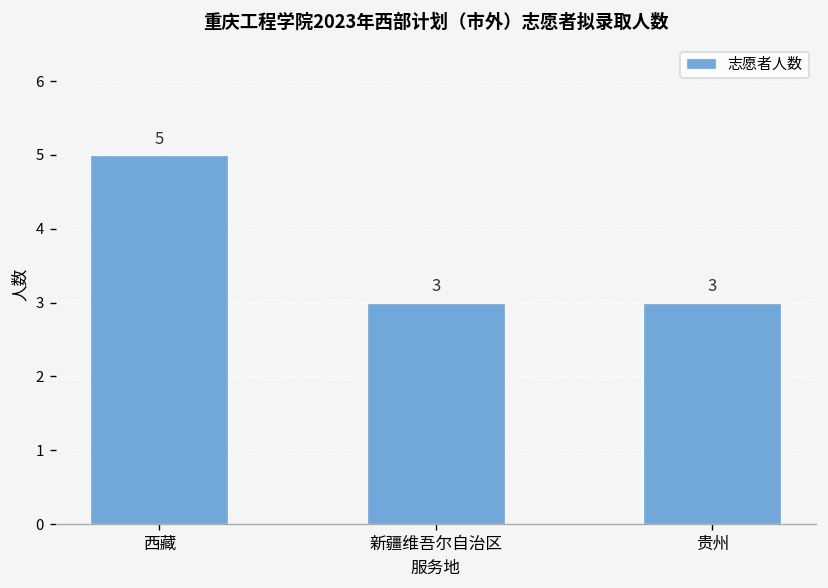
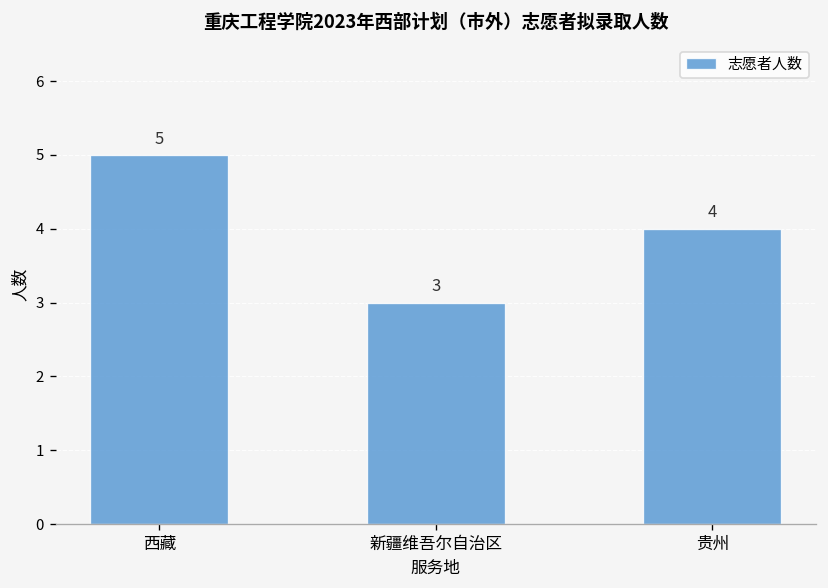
贵州: 3 -> 4
